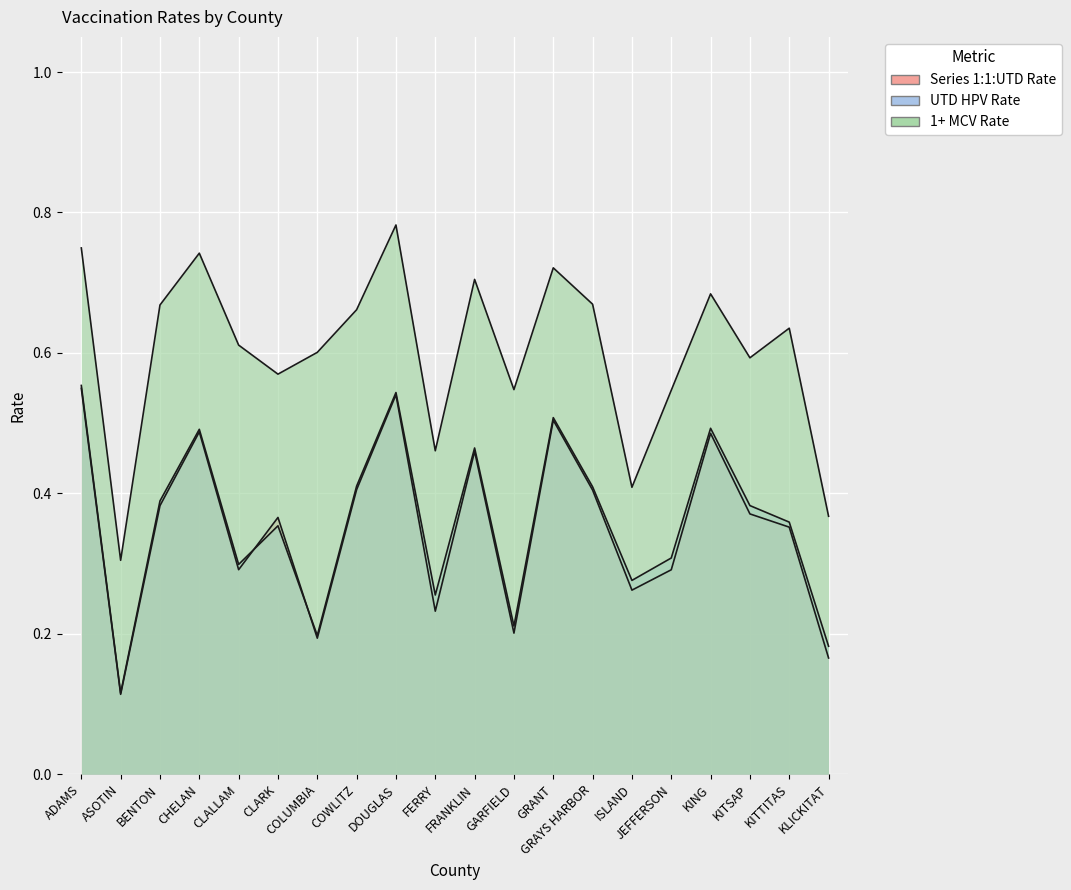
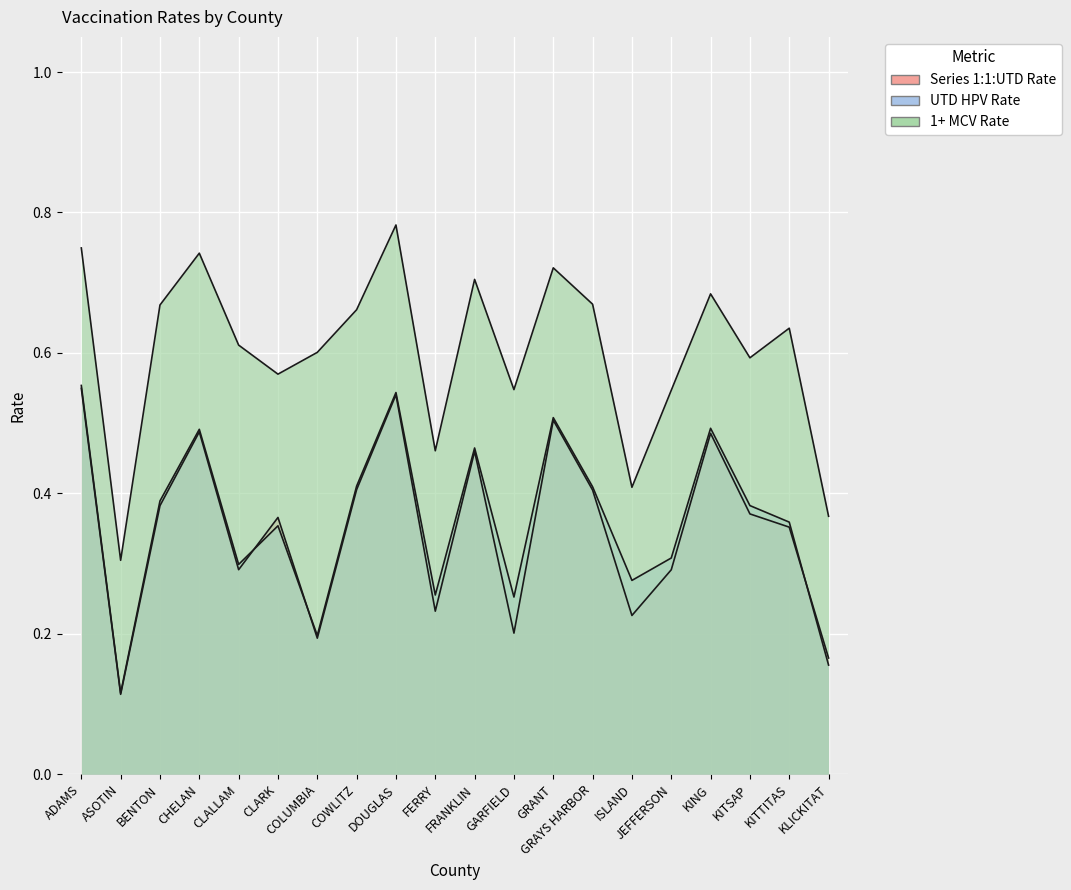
UTD HPV Rate, GARFIELD: 0.21 -> 0.25
Series 1:1:UTD Rate, ISLAND: 0.26 -> 0.23
UTD HPV Rate, KLICKITAT: 0.18 -> 0.16
